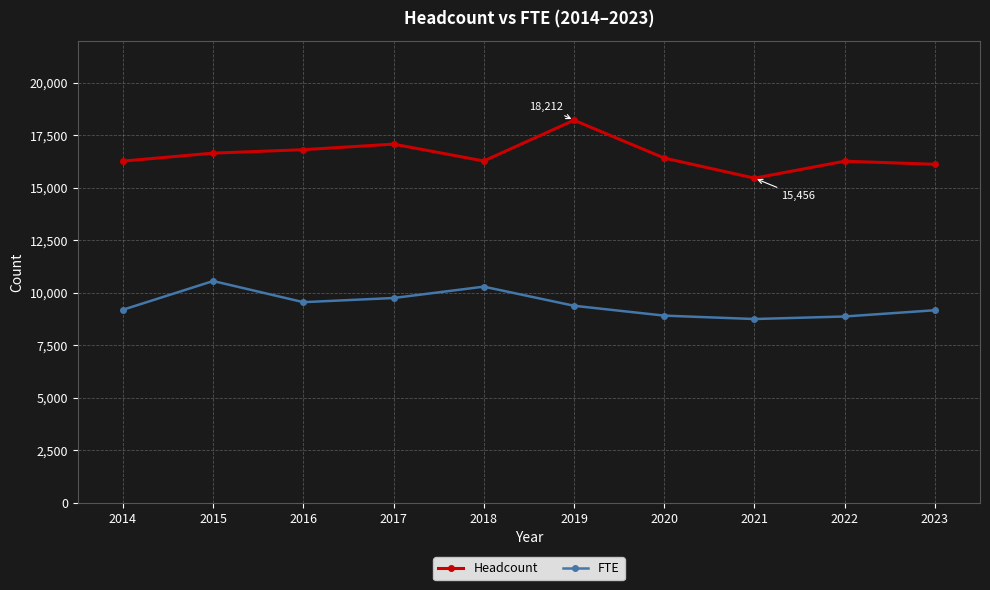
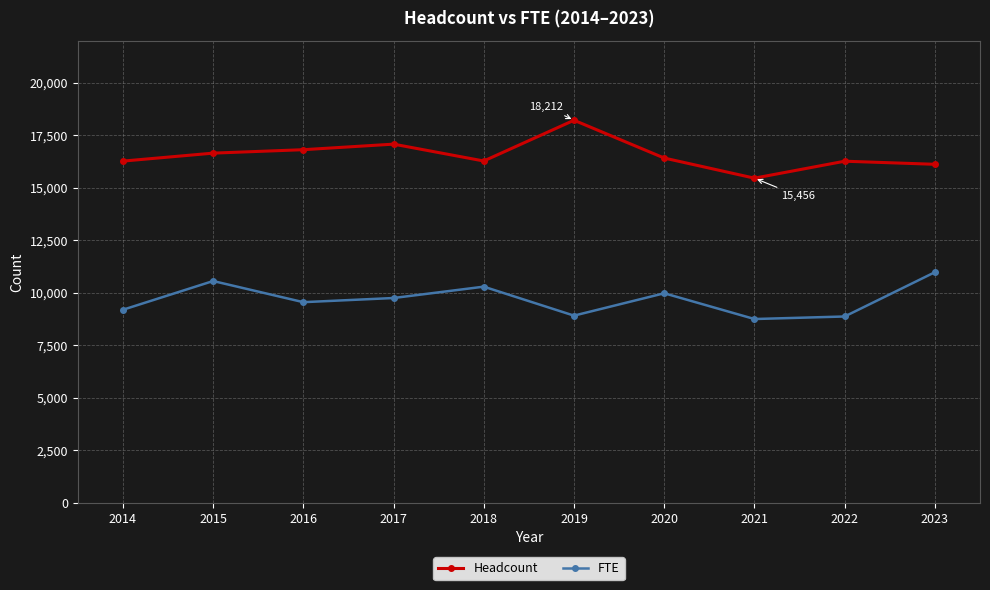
FTE, 2019: 9,400 -> 8,900
FTE, 2020: 8,900 -> 10,000
FTE, 2023: 9,200 -> 11,000
